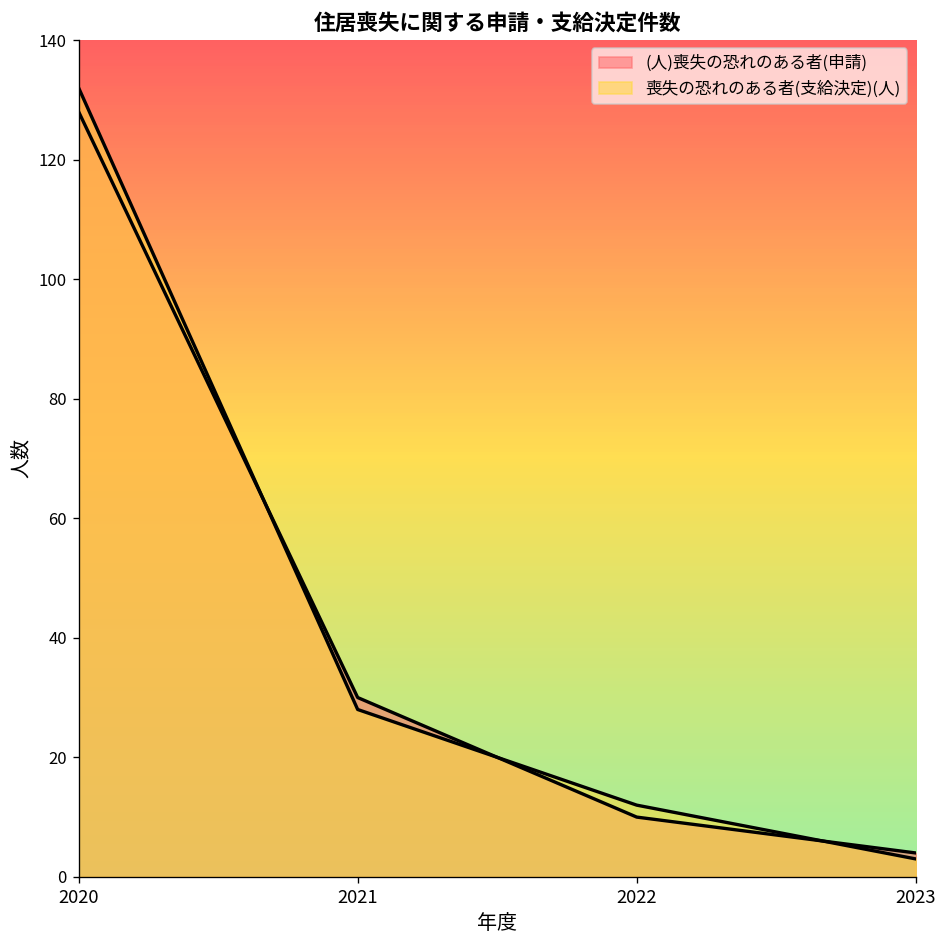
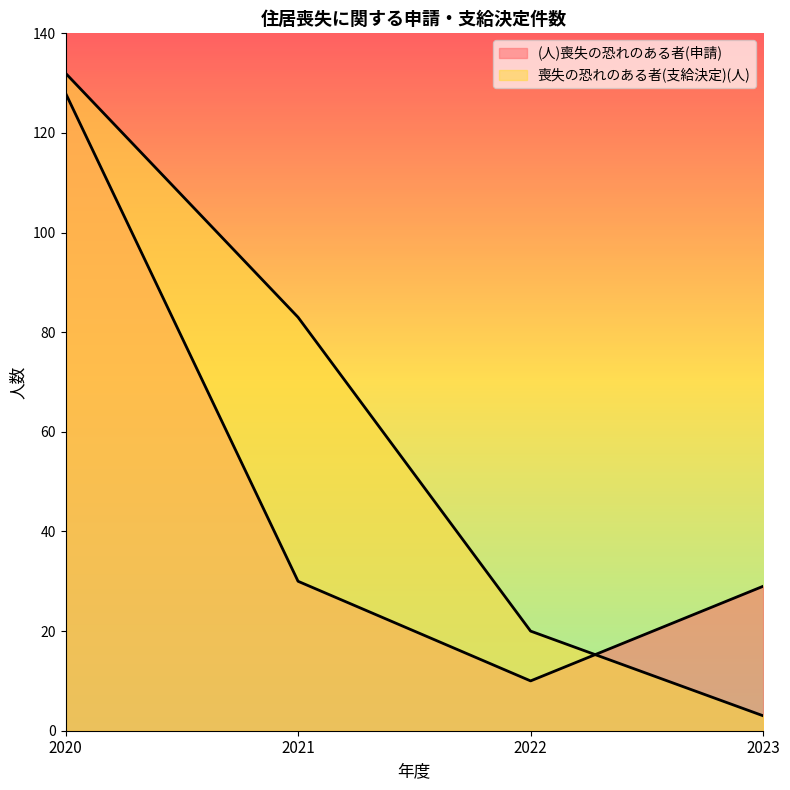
喪失の恐れのある者(支給決定)(人), 2021: 28 -> 83
喪失の恐れのある者(支給決定)(人), 2022: 12 -> 20
(人)喪失の恐れのある者(申請), 2023: 4 -> 29
